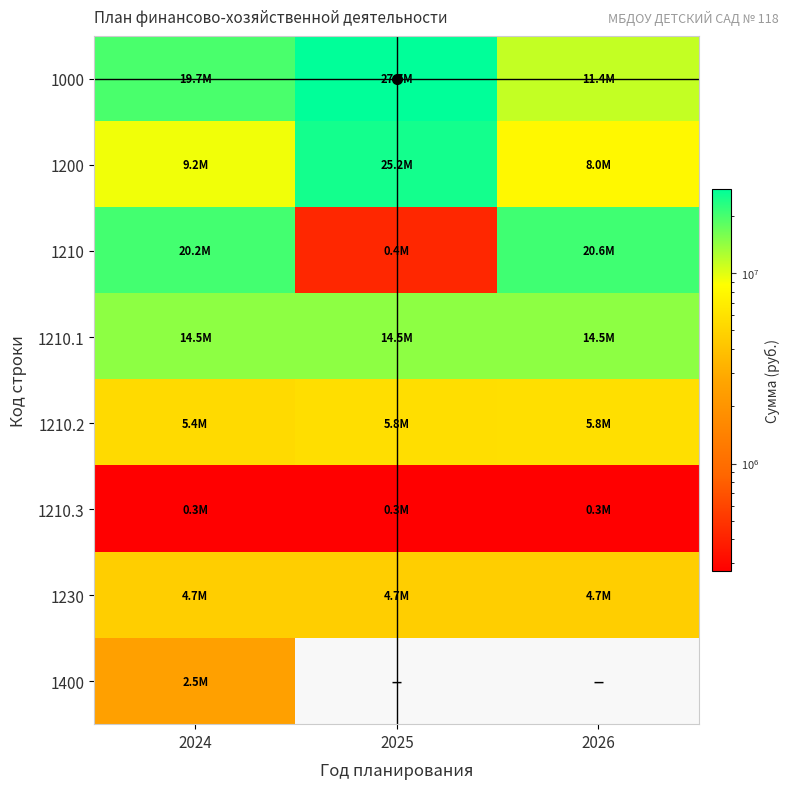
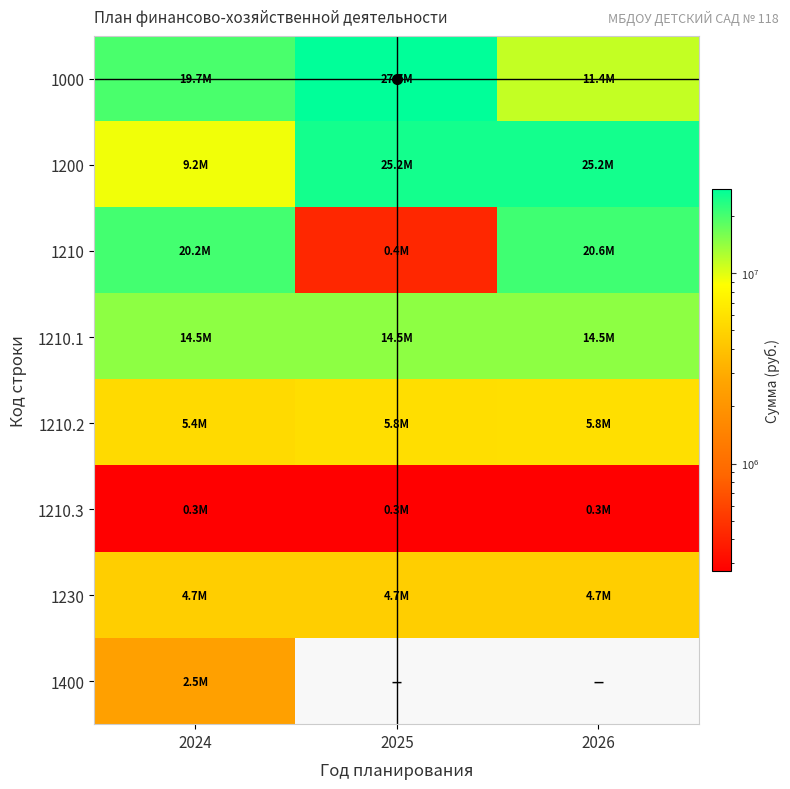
1200, 2026: 8.0M -> 25.2M
